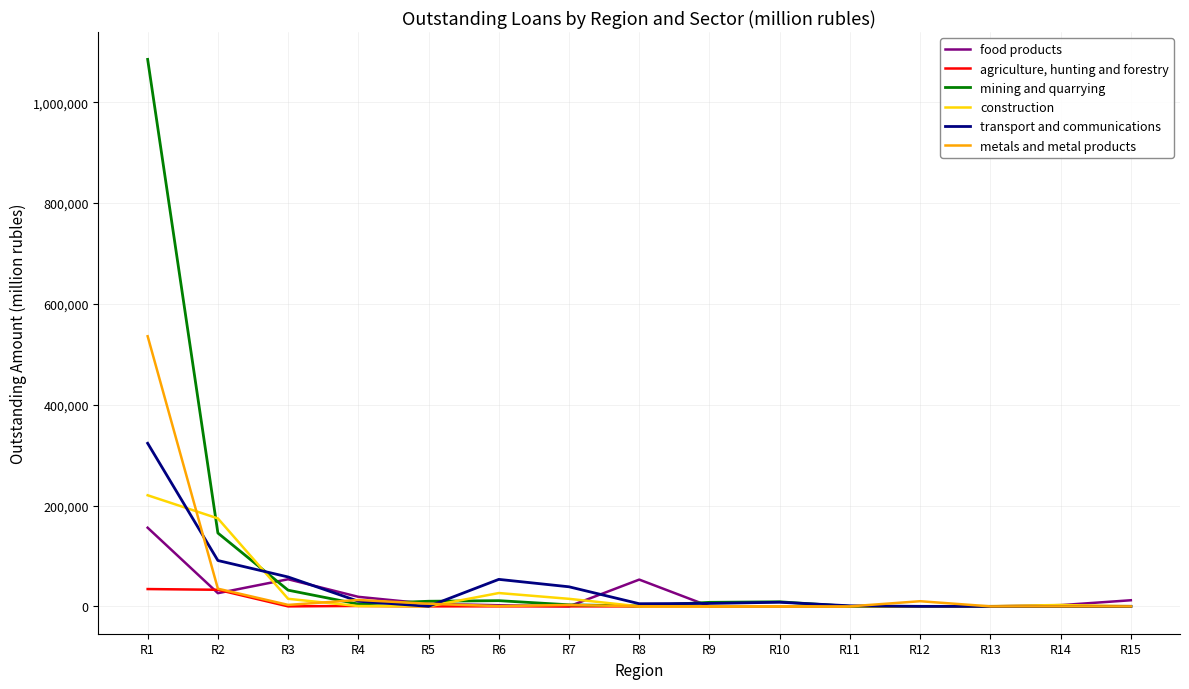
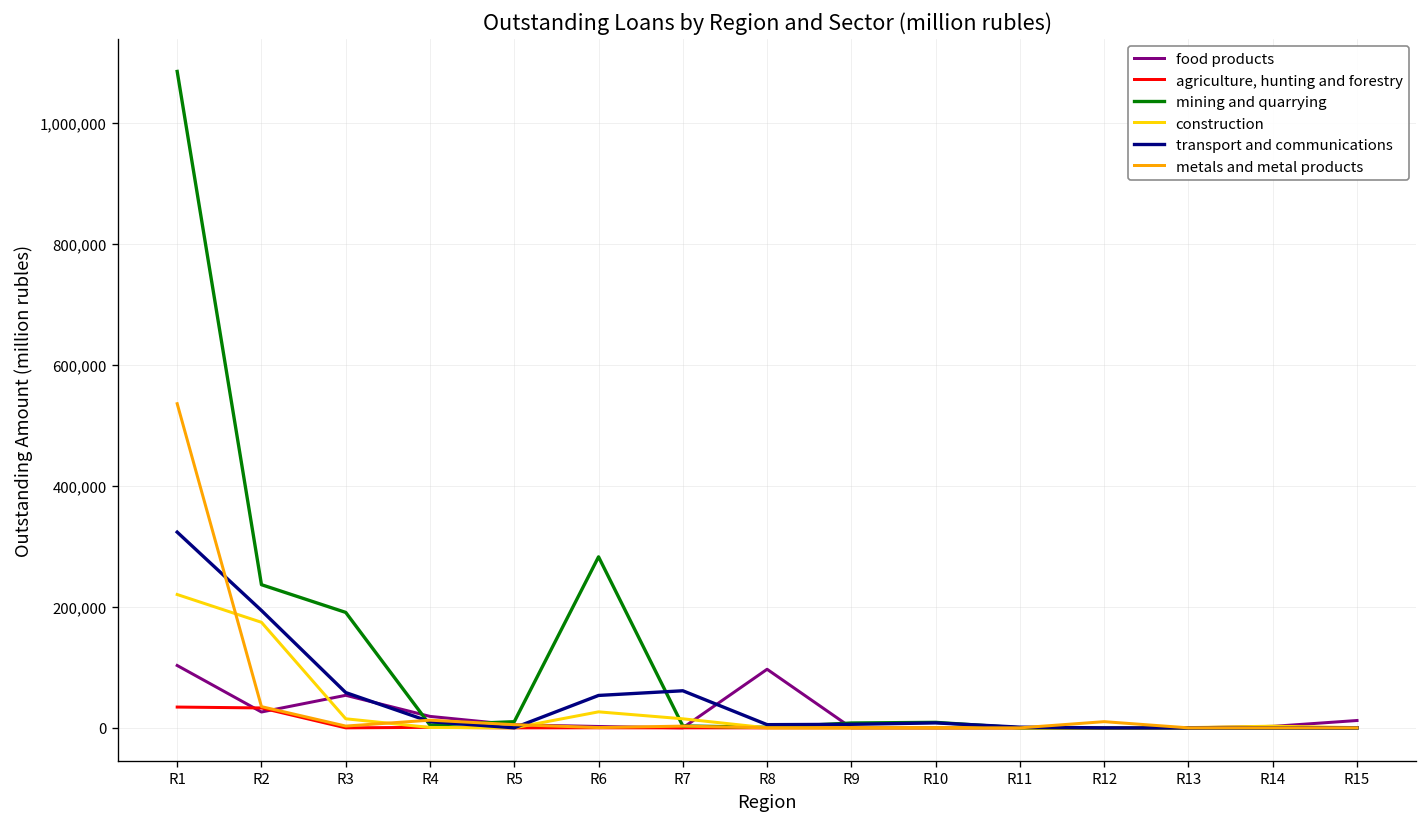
food products, R1: 160,000 -> 100,000
mining and quarrying, R2: 150,000 -> 240,000
transport and communications, R2: 90,000 -> 190,000
mining and quarrying, R3: 30,000 -> 190,000
mining and quarrying, R6: 10,000 -> 280,000
transport and communications, R7: 40,000 -> 60,000
food products, R8: 50,000 -> 100,000
